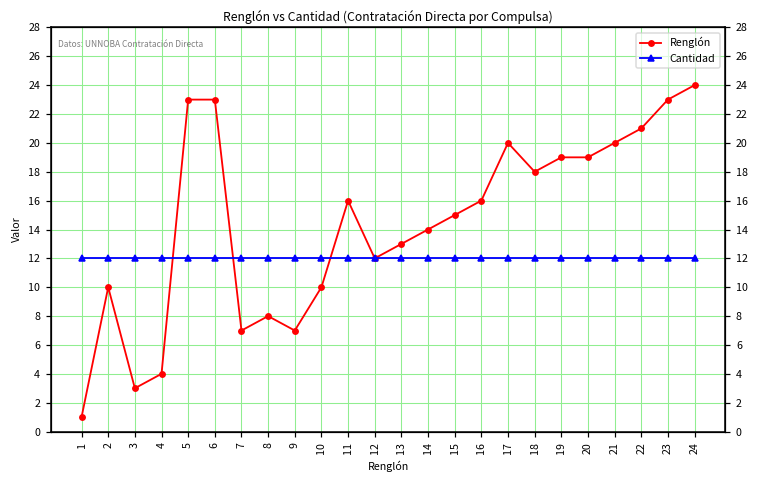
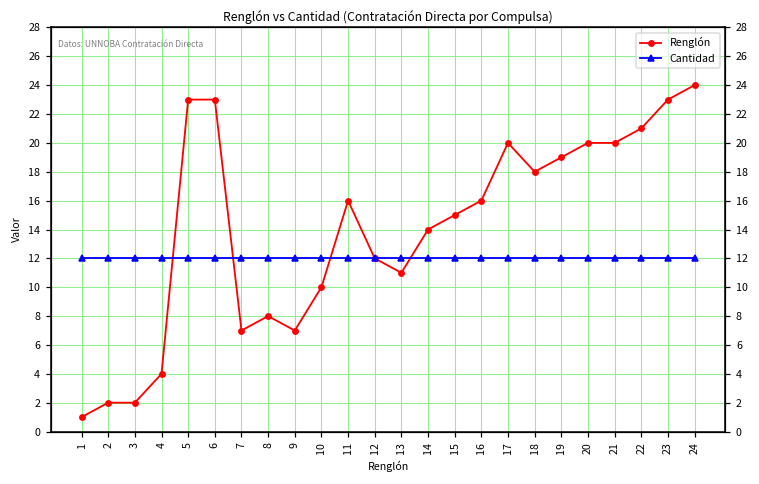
Renglón, 2: 10 -> 2
Renglón, 3: 3 -> 2
Renglón, 13: 13 -> 11
Renglón, 20: 19 -> 20
